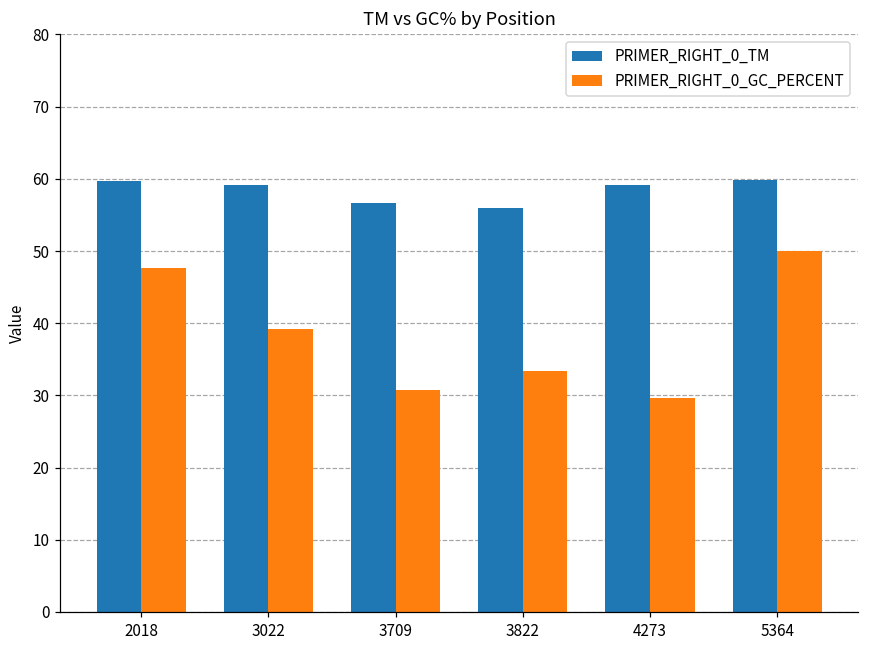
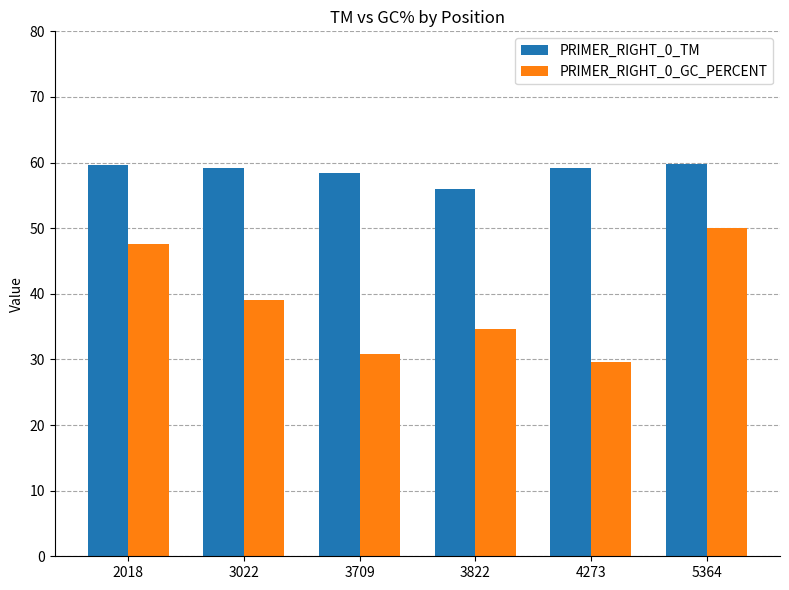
PRIMER_RIGHT_0_TM, 3709: 57 -> 58
PRIMER_RIGHT_0_GC_PERCENT, 3822: 33 -> 35
